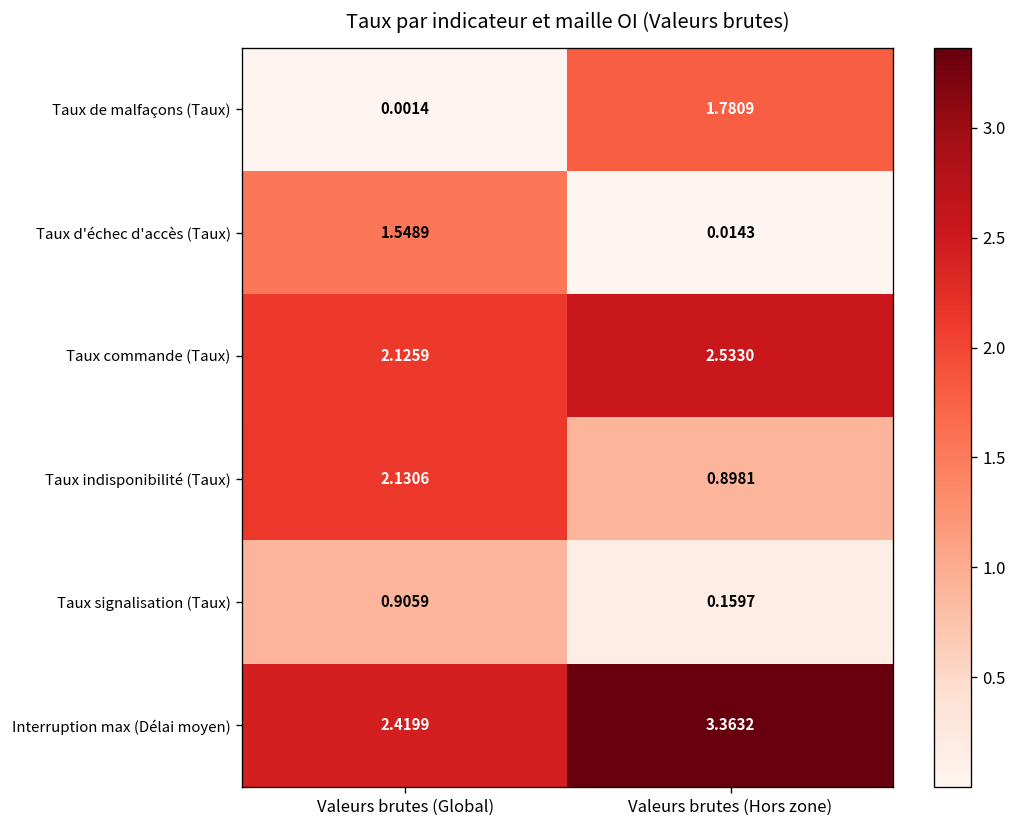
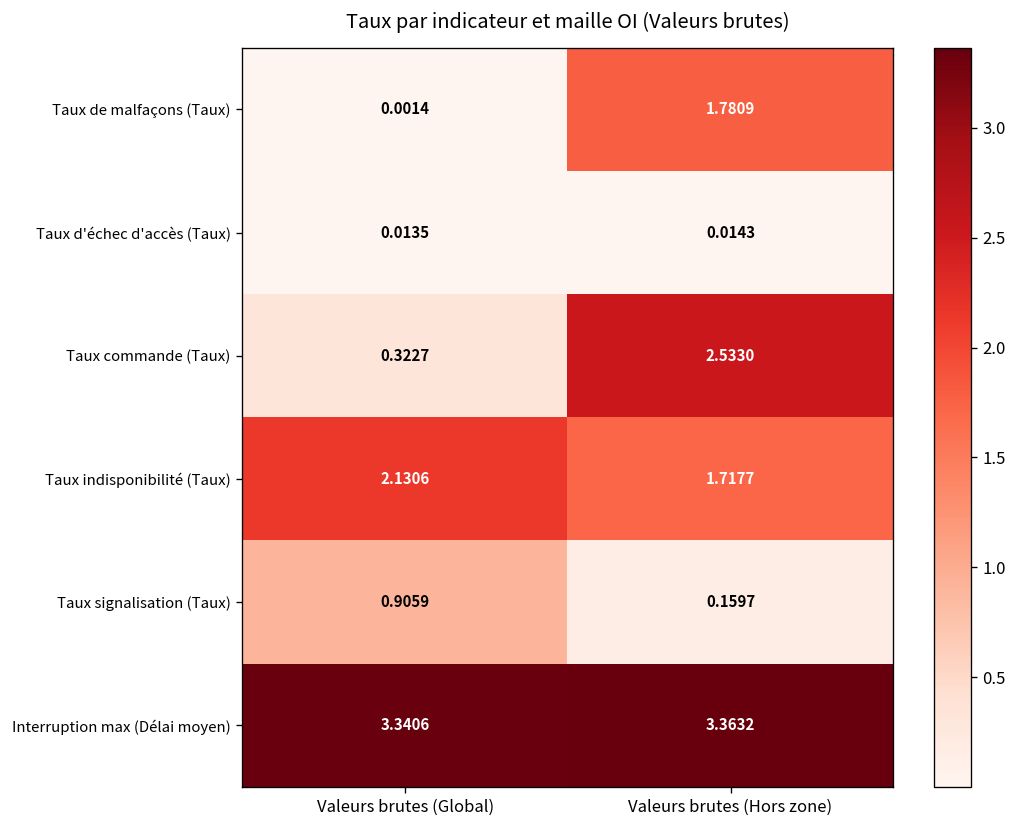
Taux d'échec d'accès (Taux), Valeurs brutes (Global): 1.5489 -> 0.0135
Taux commande (Taux), Valeurs brutes (Global): 2.1259 -> 0.3227
Taux indisponibilité (Taux), Valeurs brutes (Hors zone): 0.8981 -> 1.7177
Interruption max (Délai moyen), Valeurs brutes (Global): 2.4199 -> 3.3406
